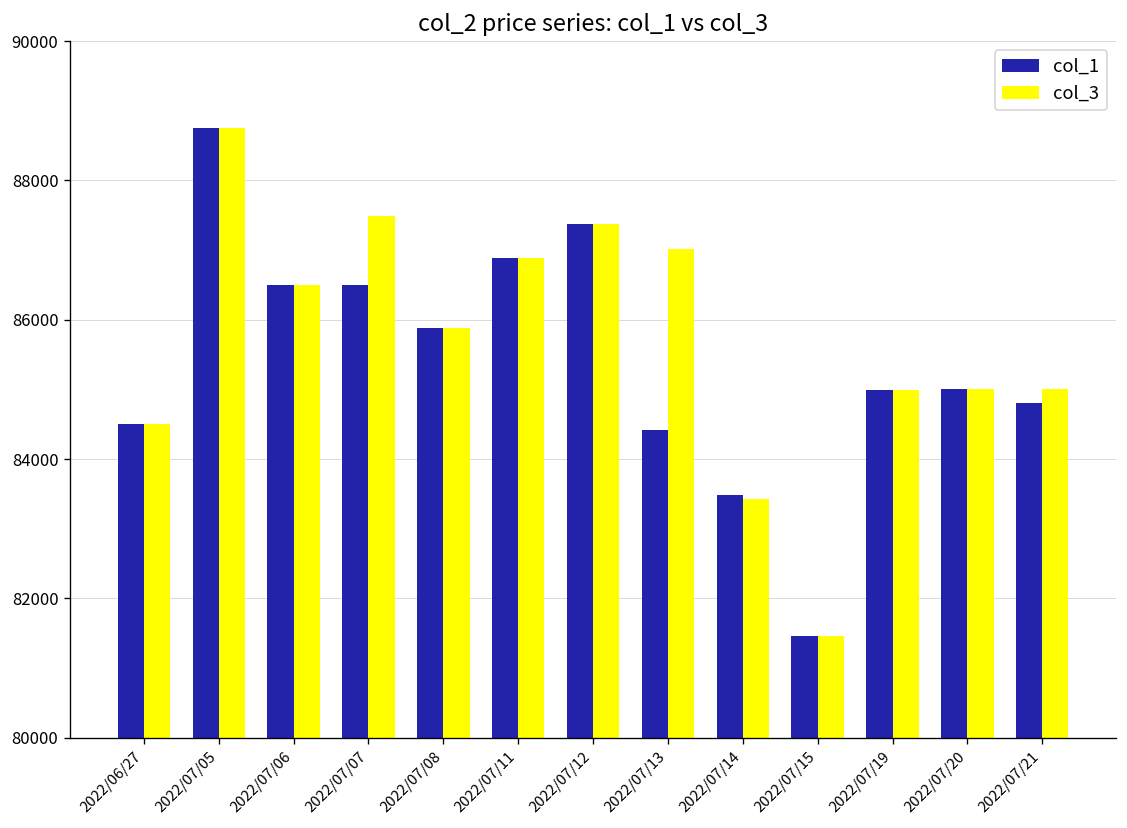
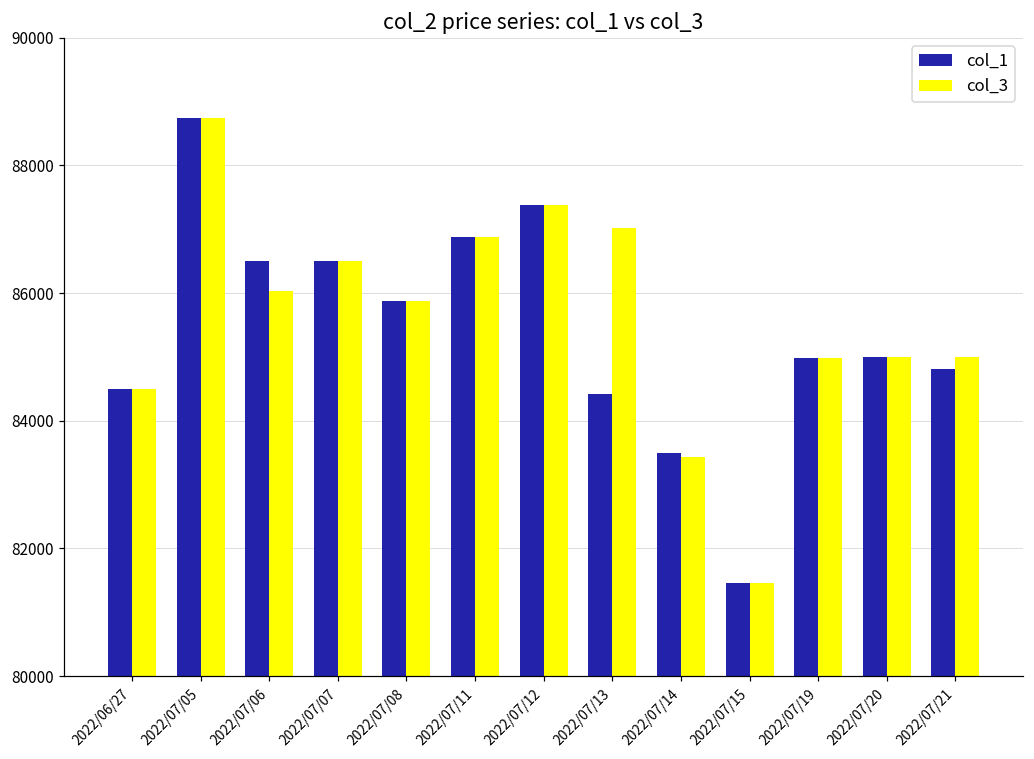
col_3, 2022/07/06: 86500 -> 86000
col_3, 2022/07/07: 87500 -> 86500
